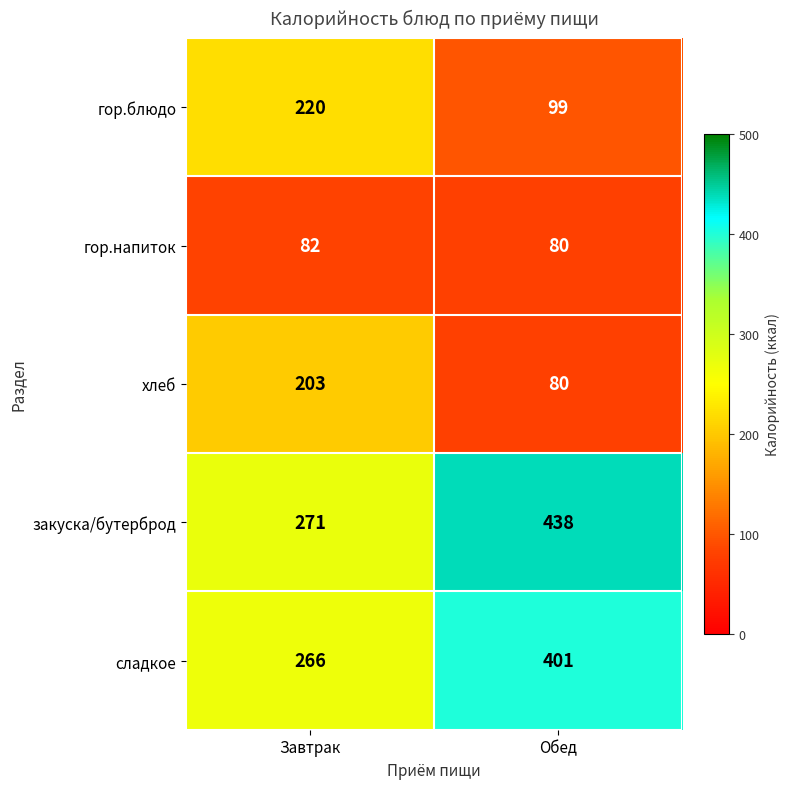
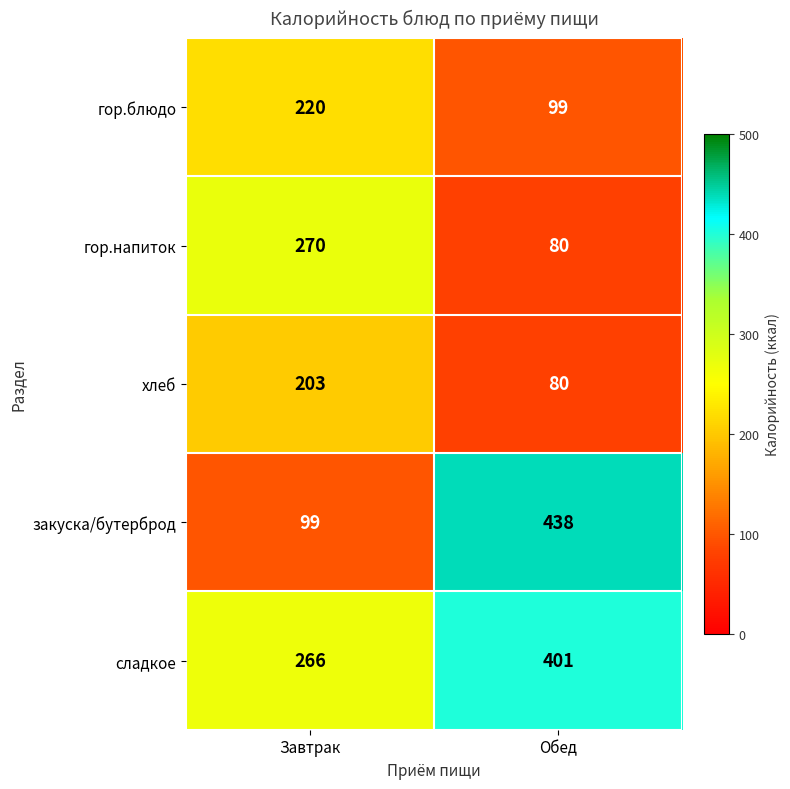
гор.напиток, Завтрак: 82 -> 270
закуска/бутерброд, Завтрак: 271 -> 99
